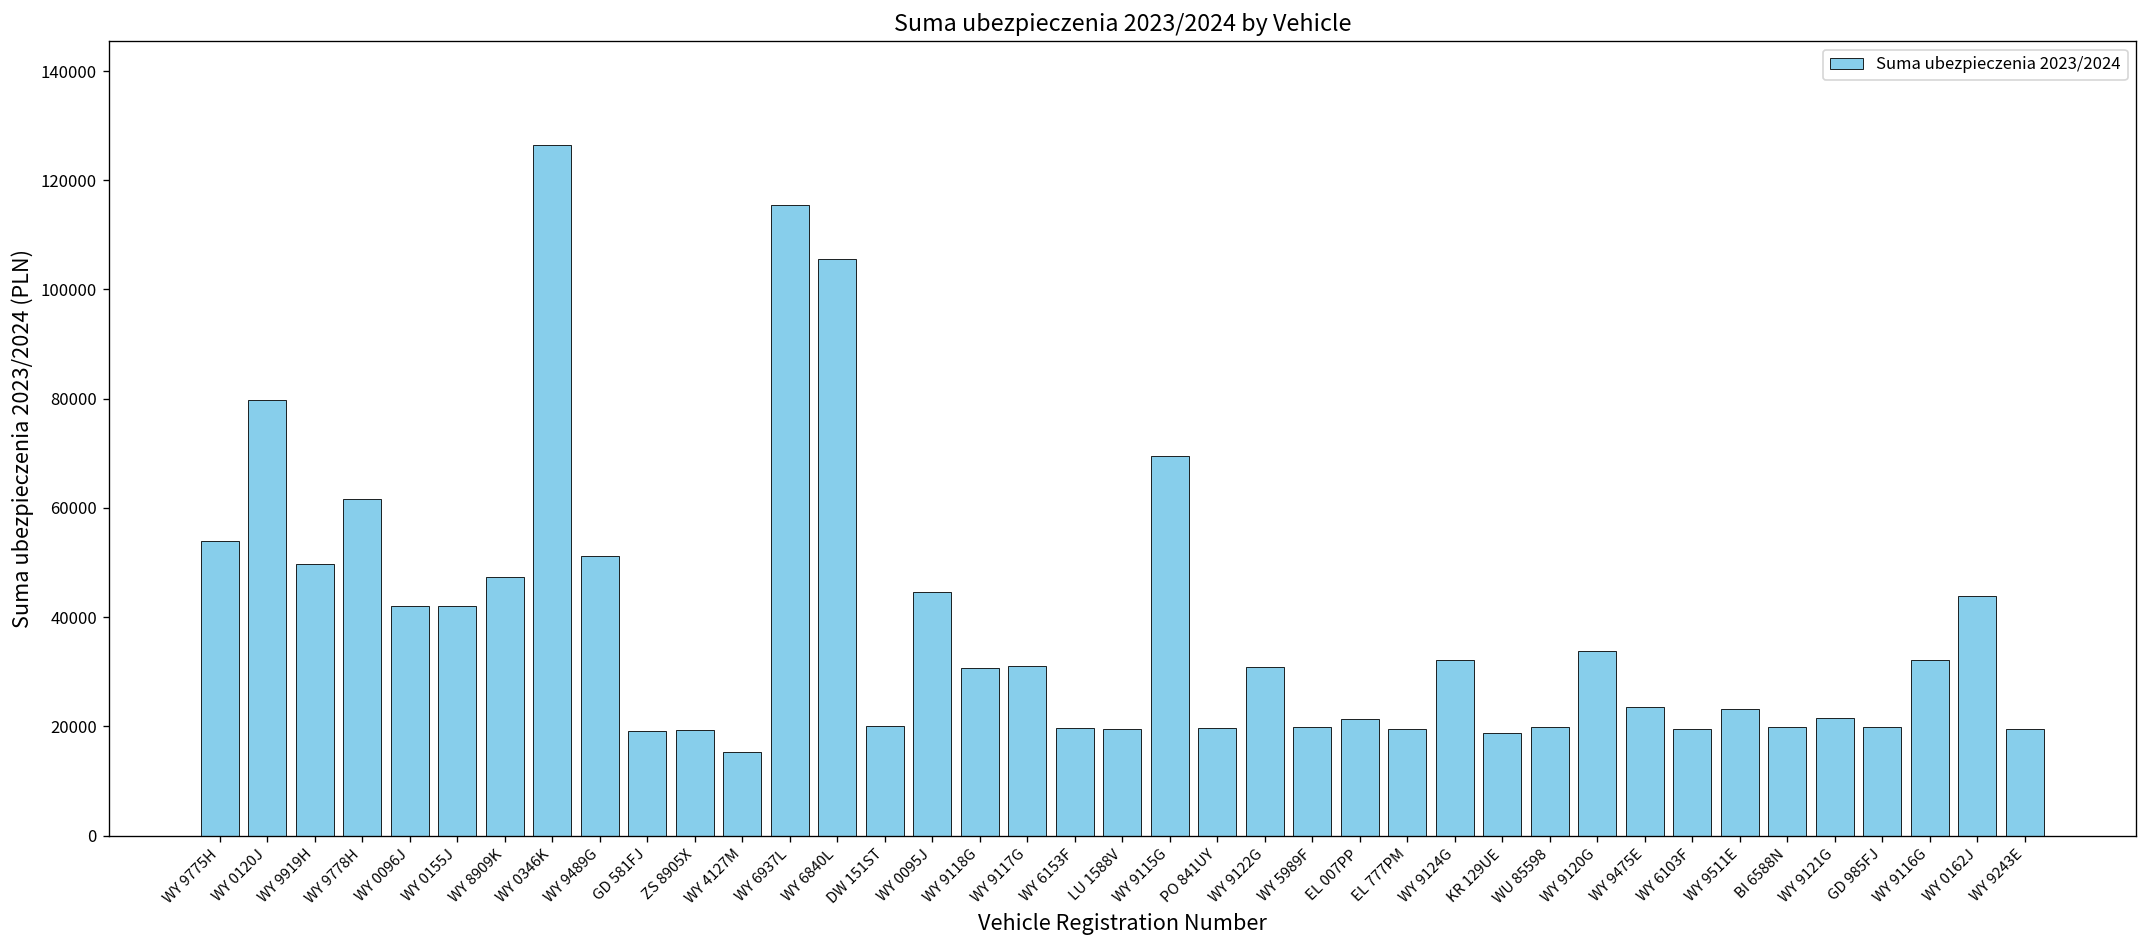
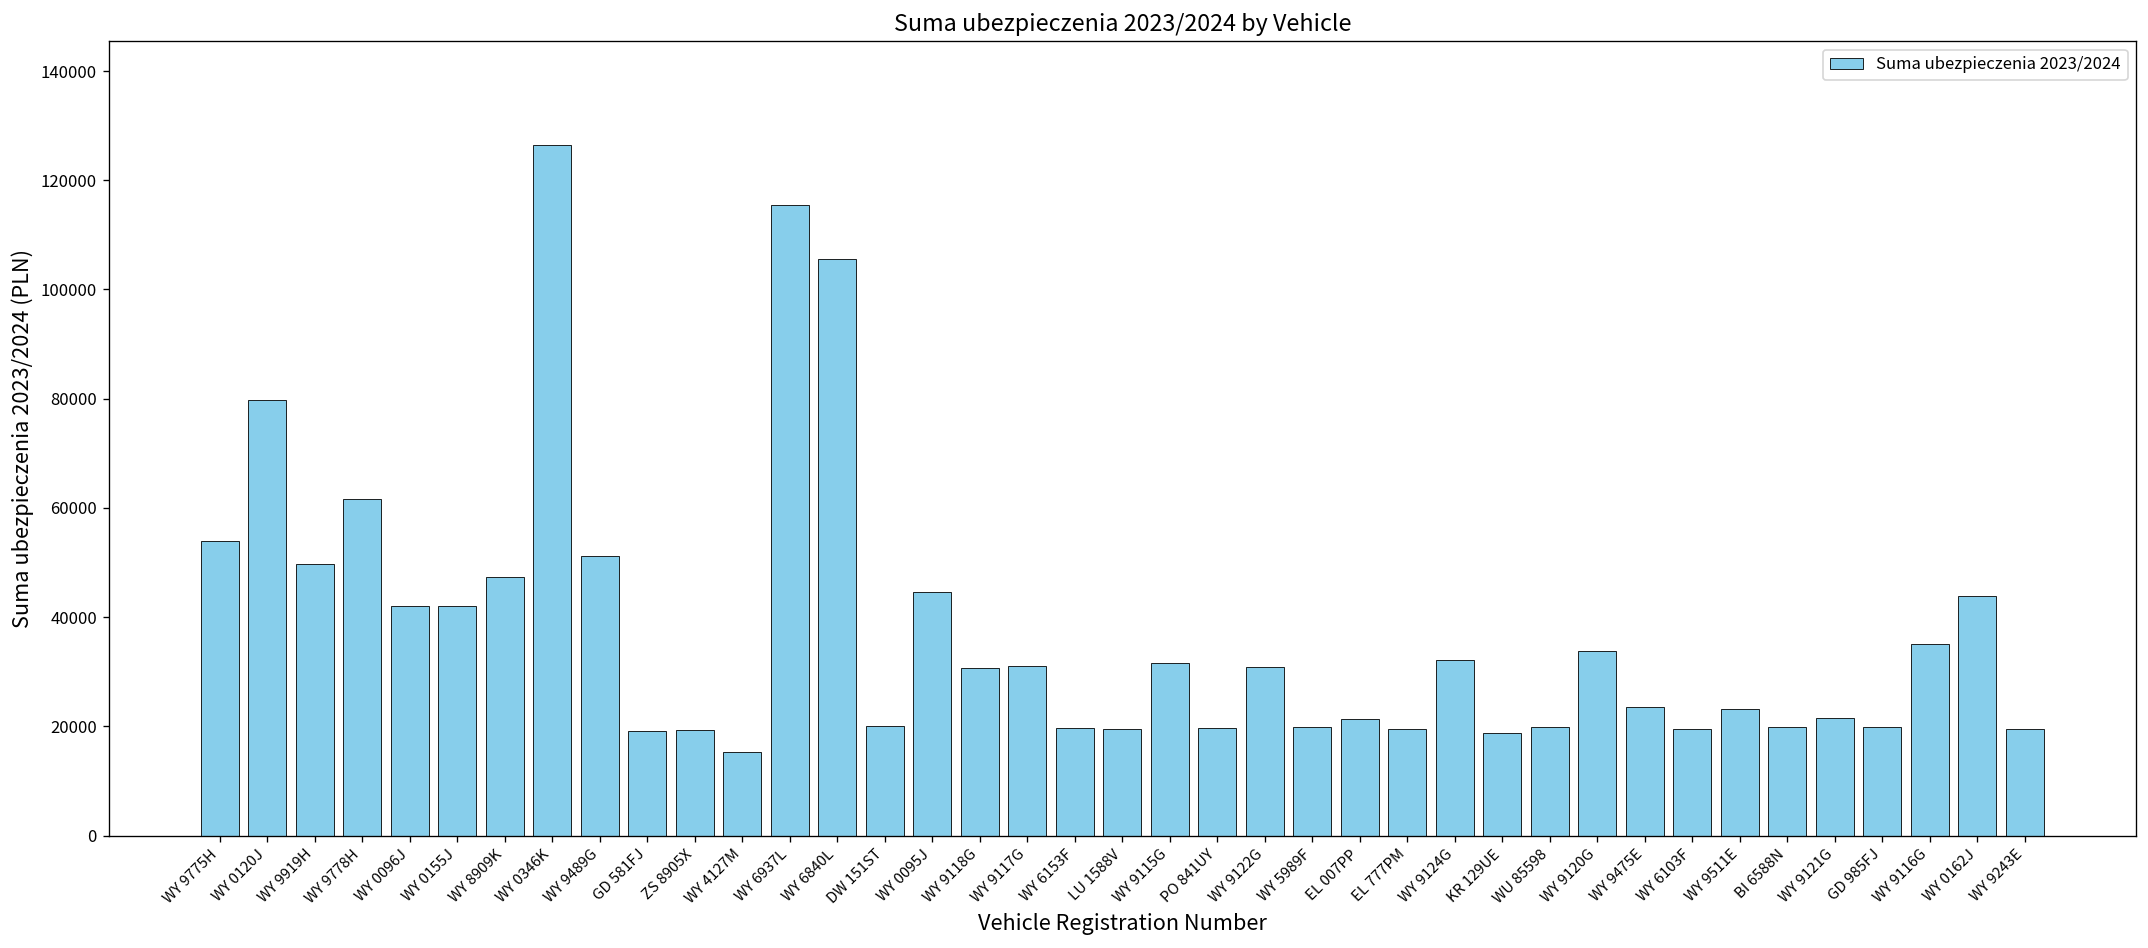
WY 9115G: 70000 -> 32000
WY 9116G: 32000 -> 35000
